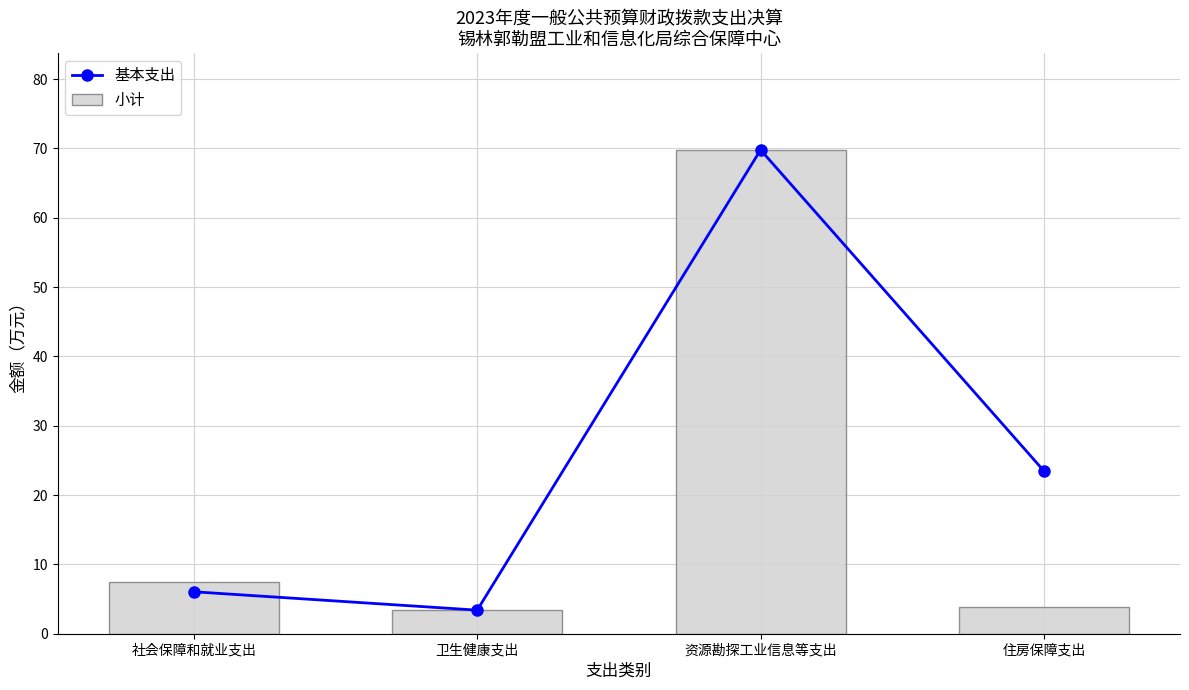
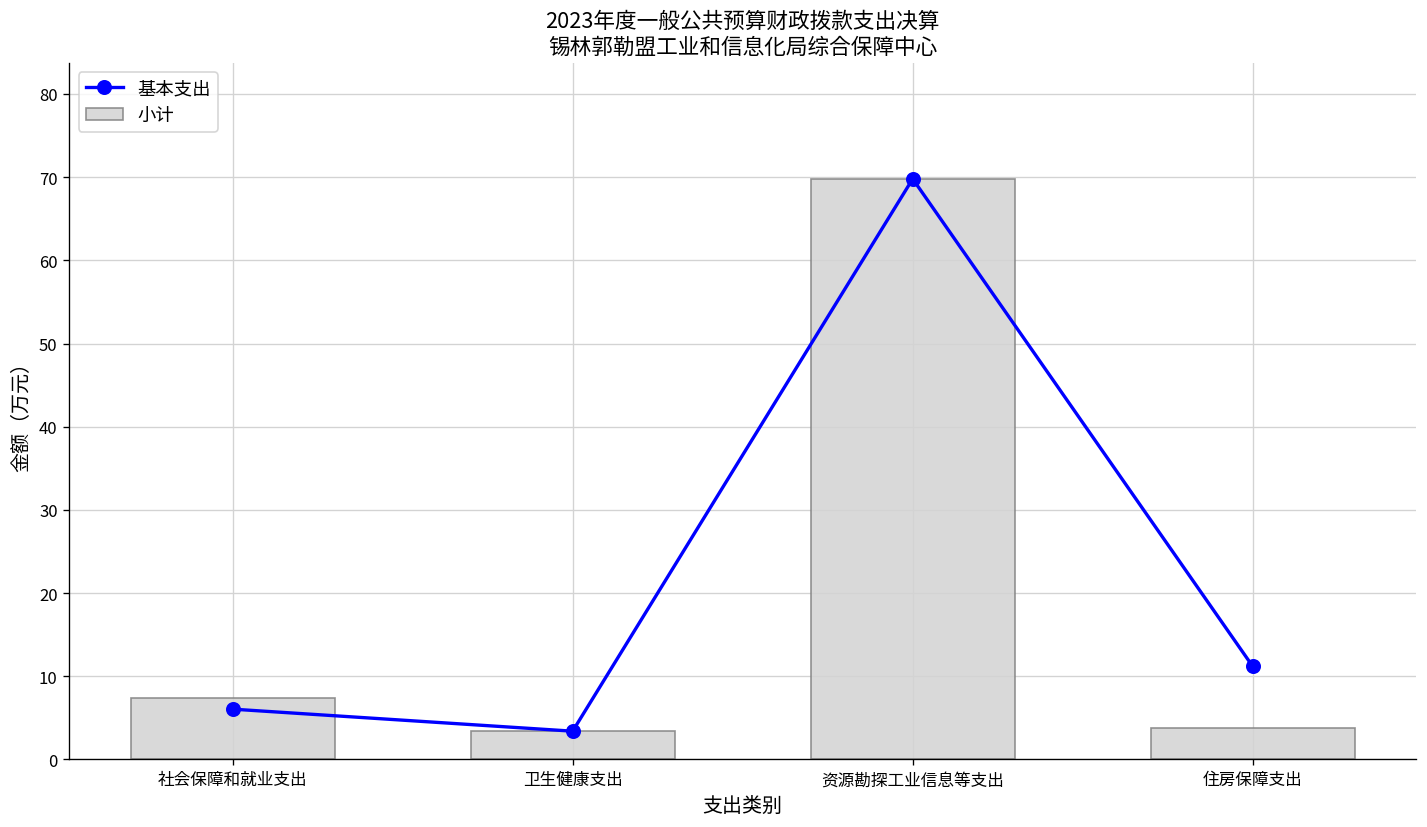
基本支出, 住房保障支出: 23 -> 11
